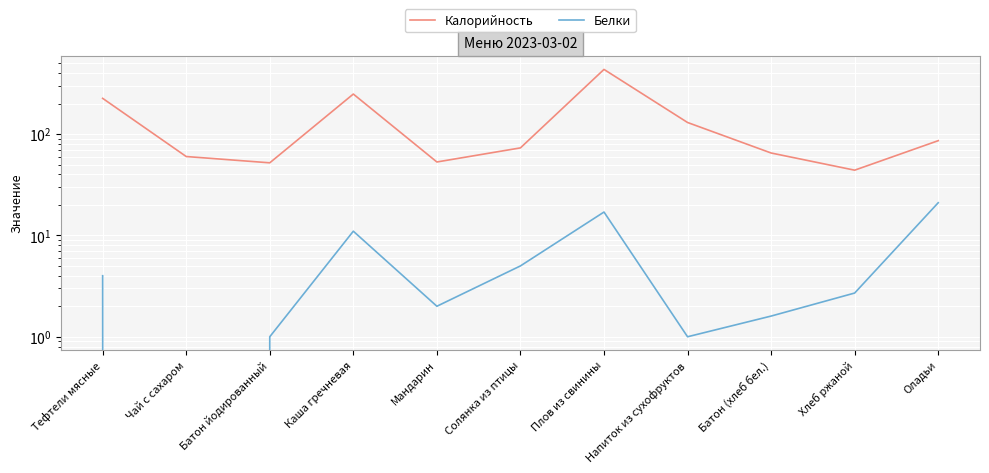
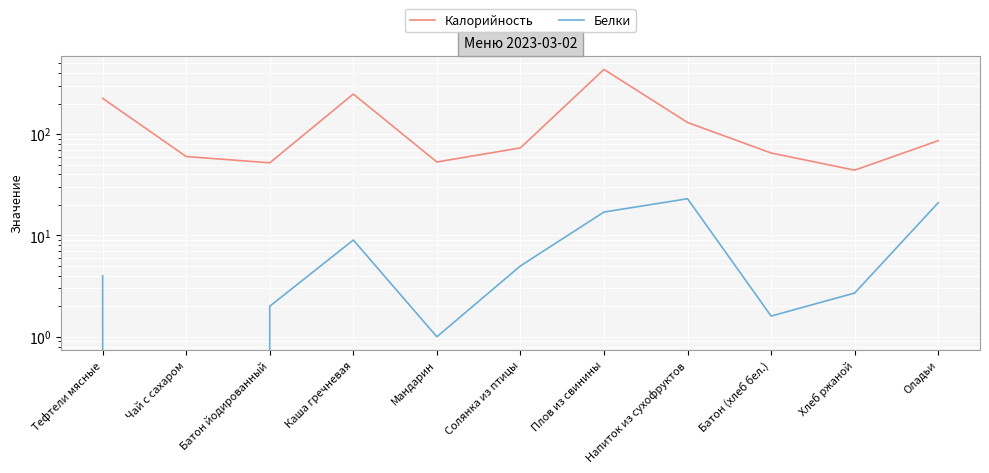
Белки, Батон йодированный: 1 -> 2
Белки, Каша гречневая: 11 -> 9
Белки, Мандарин: 2 -> 1
Белки, Напиток из сухофруктов: 1 -> 23
